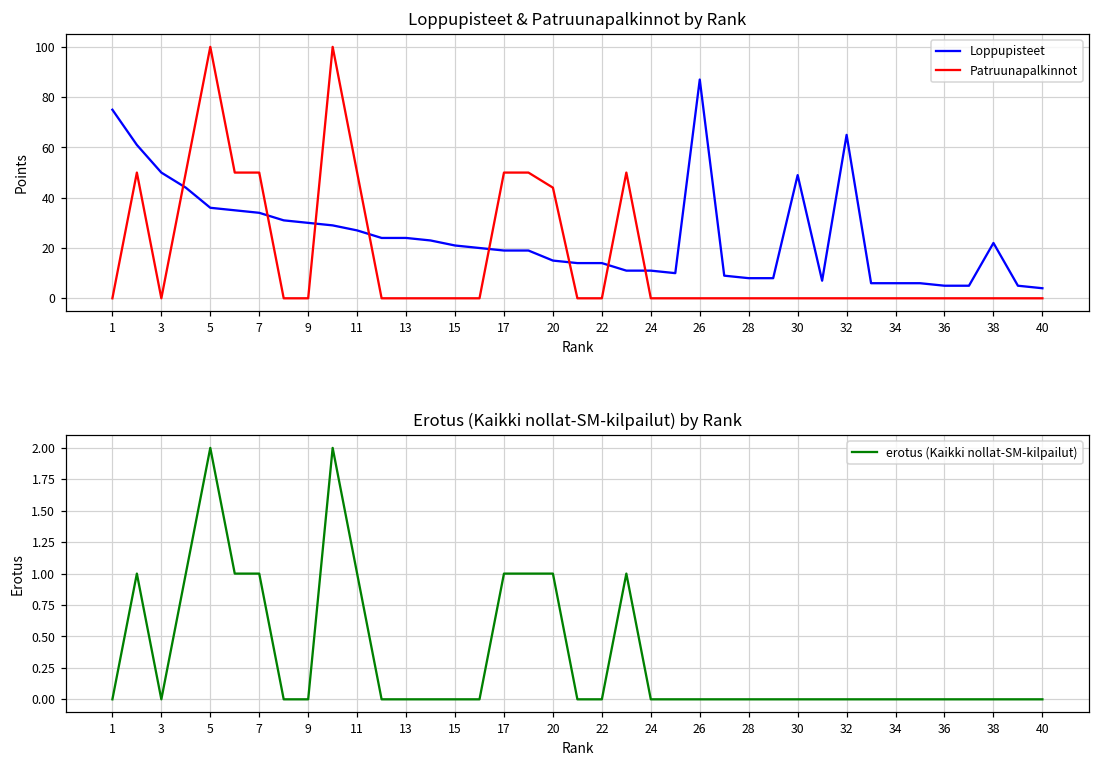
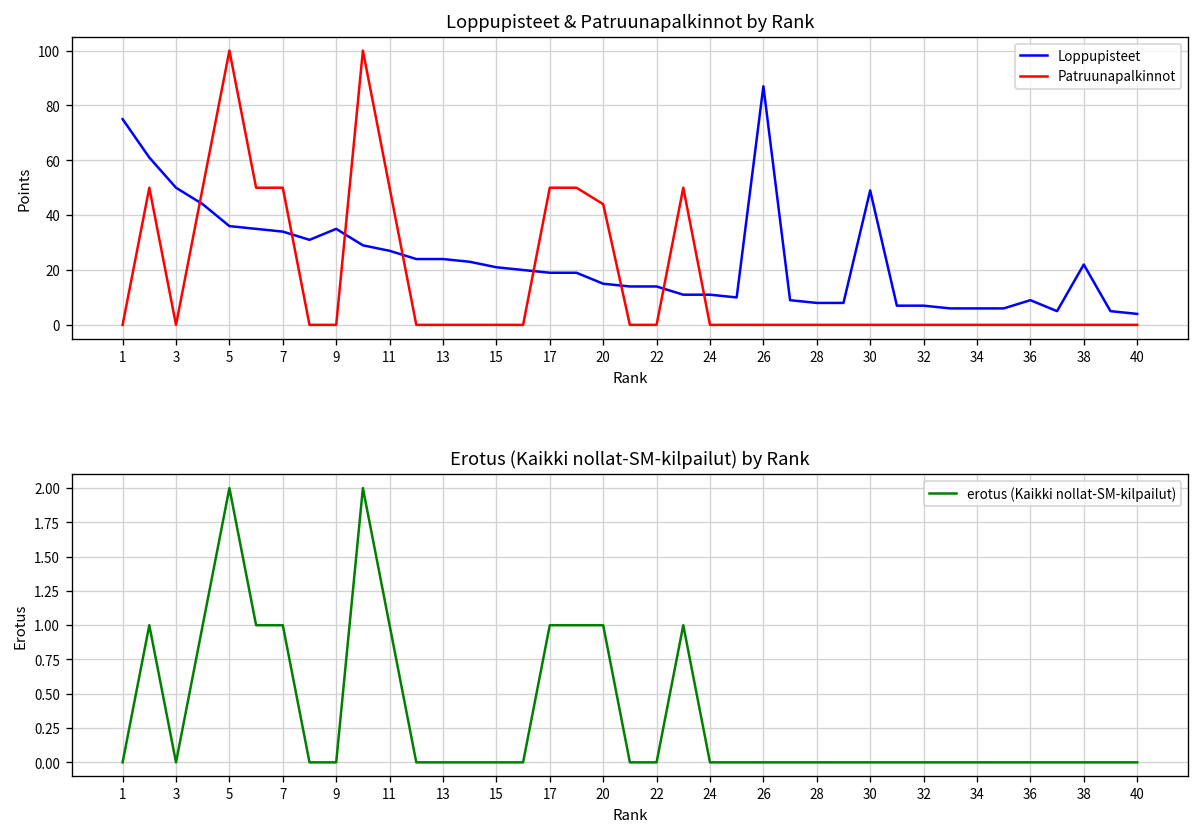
Loppupisteet & Patruunapalkinnot by Rank, Loppupisteet, 9: 30 -> 35
Loppupisteet & Patruunapalkinnot by Rank, Loppupisteet, 32: 65 -> 7
Loppupisteet & Patruunapalkinnot by Rank, Loppupisteet, 36: 5 -> 9
